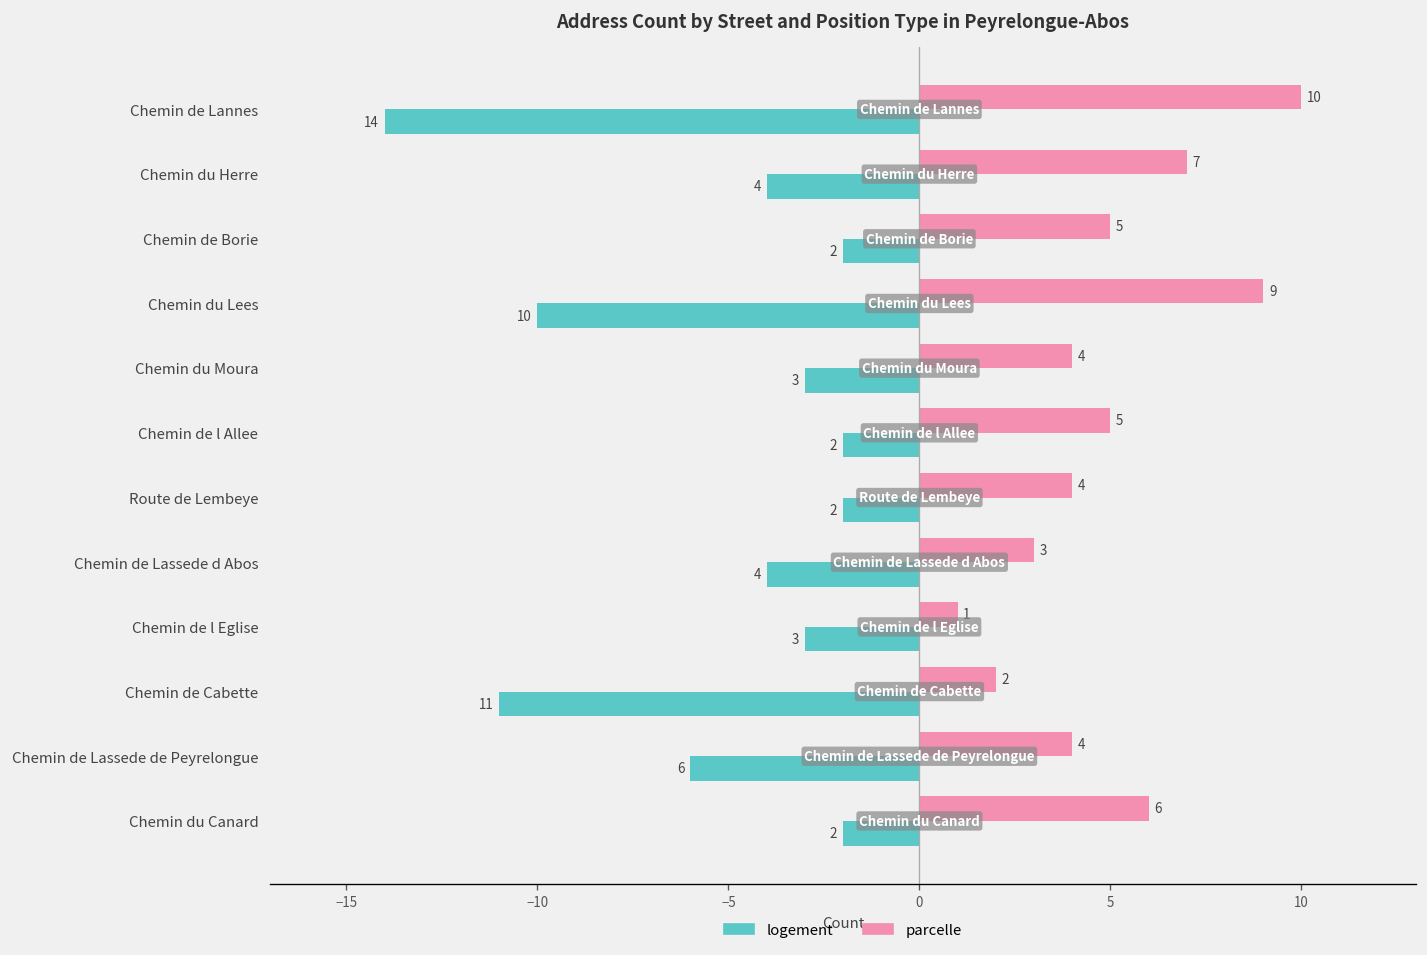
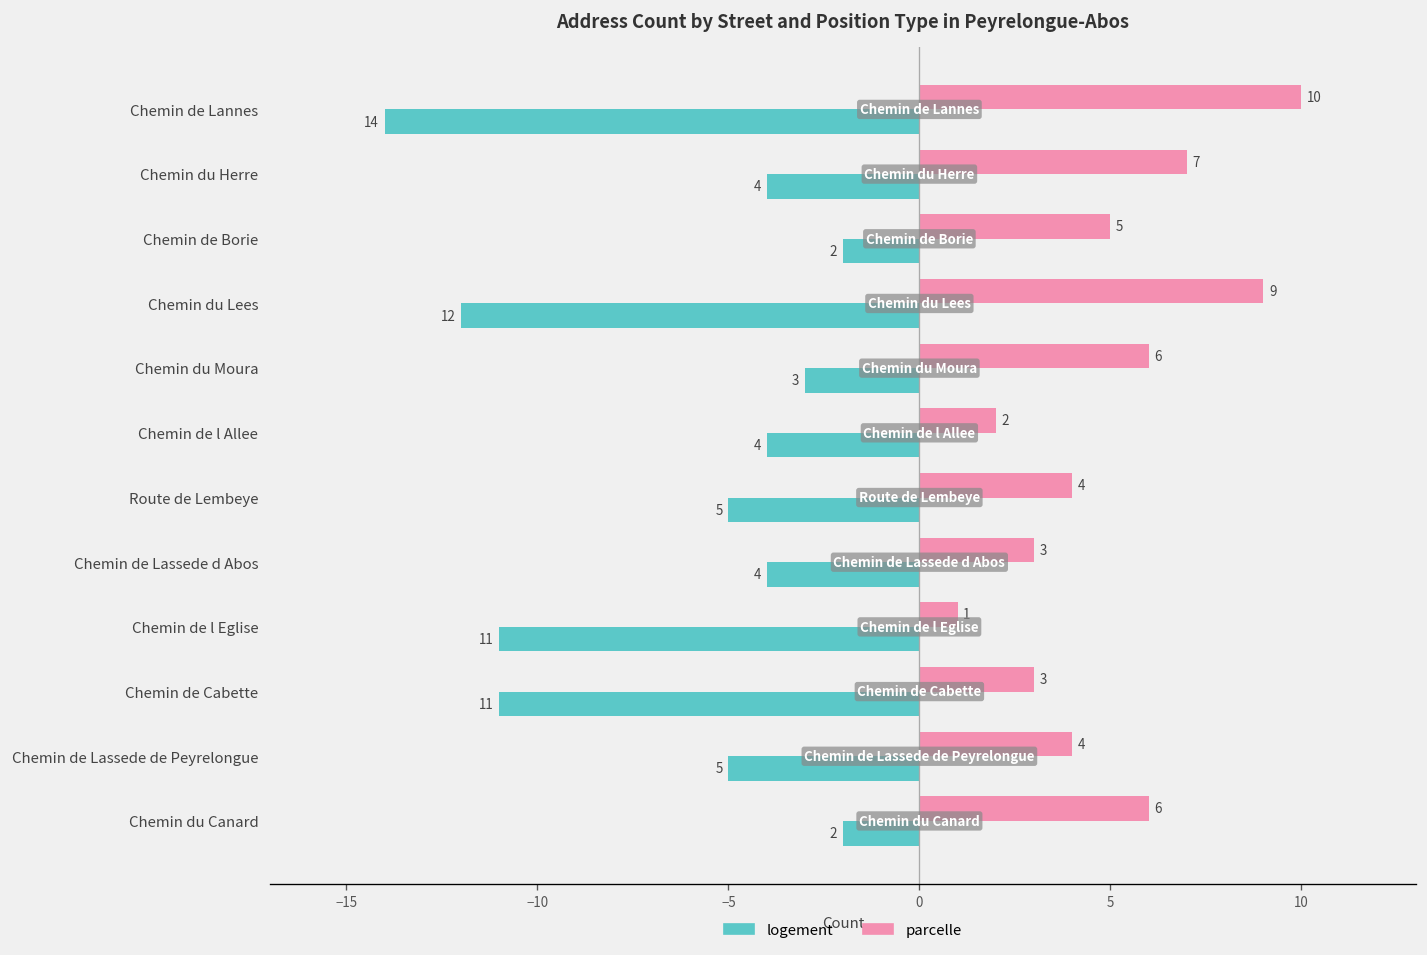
logement, Chemin du Lees: 10 -> 12
parcelle, Chemin du Moura: 4 -> 6
parcelle, Chemin de l Allee: 5 -> 2
logement, Chemin de l Allee: 2 -> 4
logement, Route de Lembeye: 2 -> 5
logement, Chemin de l Eglise: 3 -> 11
parcelle, Chemin de Cabette: 2 -> 3
logement, Chemin de Lassede de Peyrelongue: 6 -> 5
